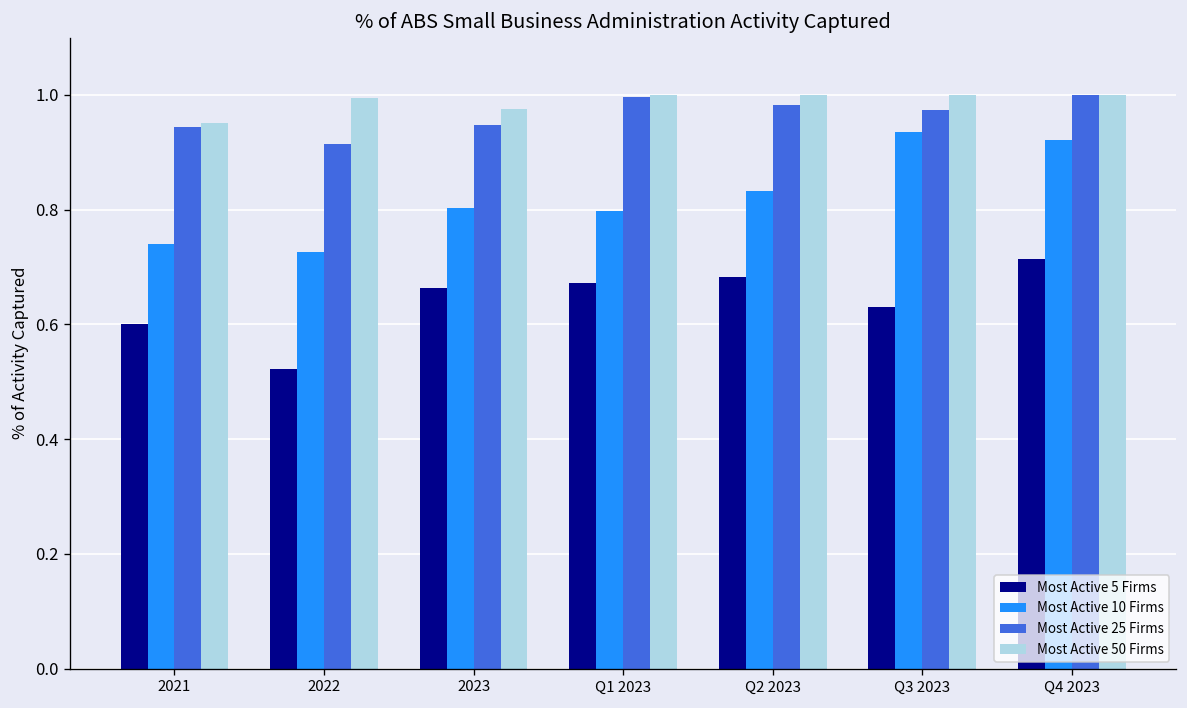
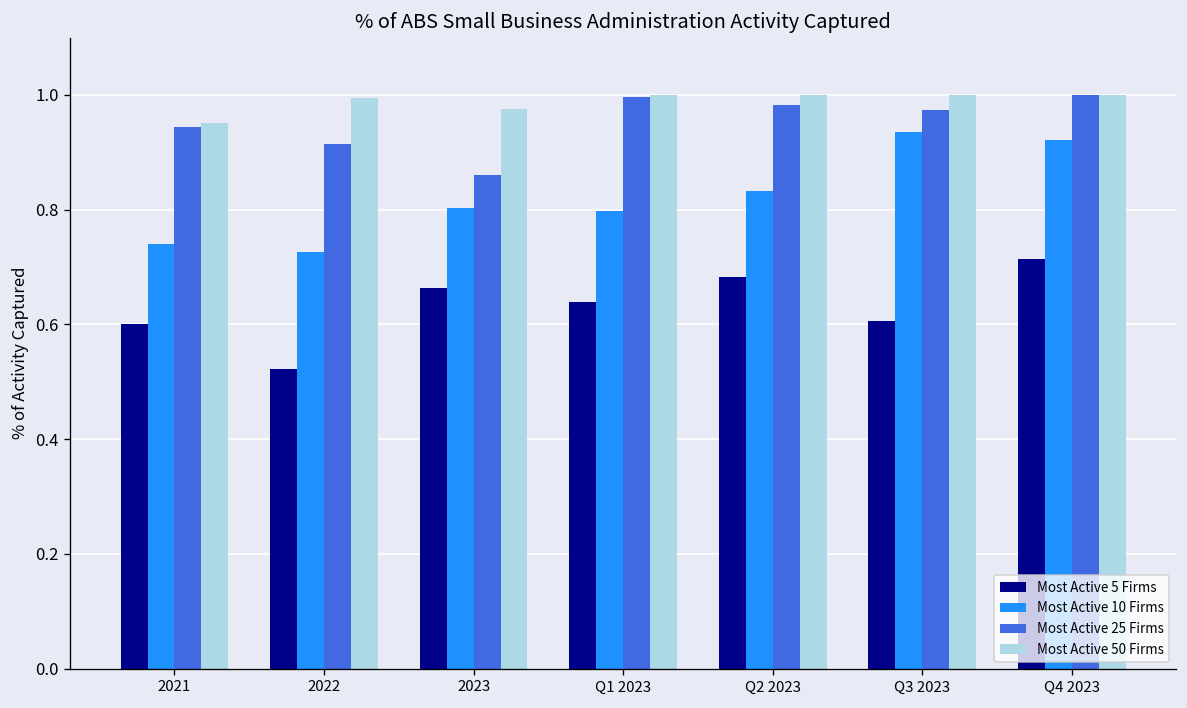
Most Active 25 Firms, 2023: 0.95 -> 0.86
Most Active 5 Firms, Q1 2023: 0.67 -> 0.64
Most Active 5 Firms, Q3 2023: 0.63 -> 0.61
